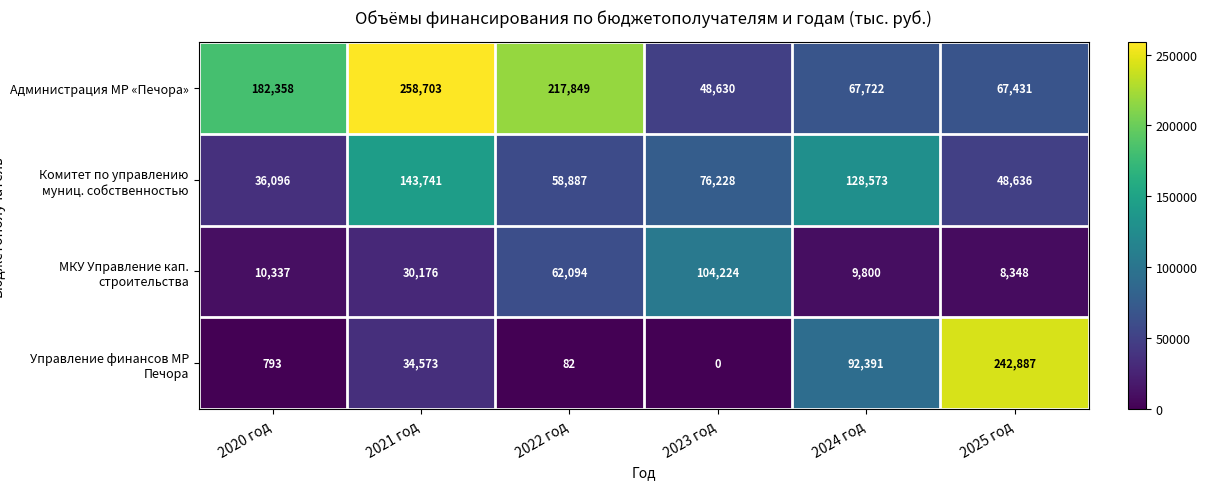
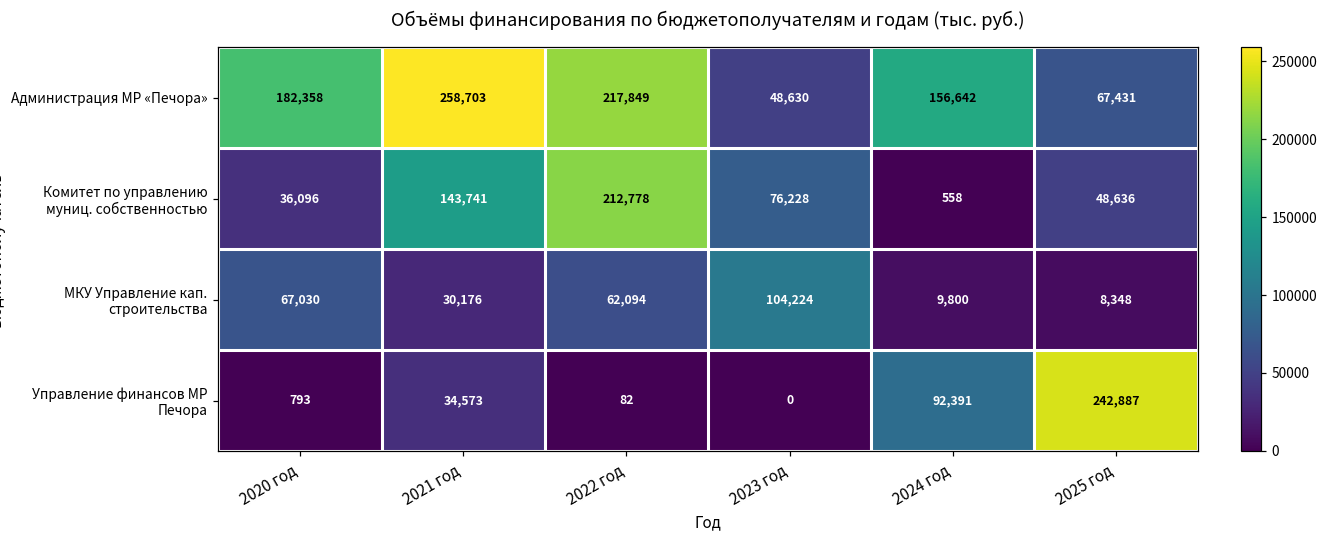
Администрация МР «Печора», 2024 год: 67,722 -> 156,642
Комитет по управлению муниц. собственностью, 2022 год: 58,887 -> 212,778
Комитет по управлению муниц. собственностью, 2024 год: 128,573 -> 558
МКУ Управление кап. строительства, 2020 год: 10,337 -> 67,030
